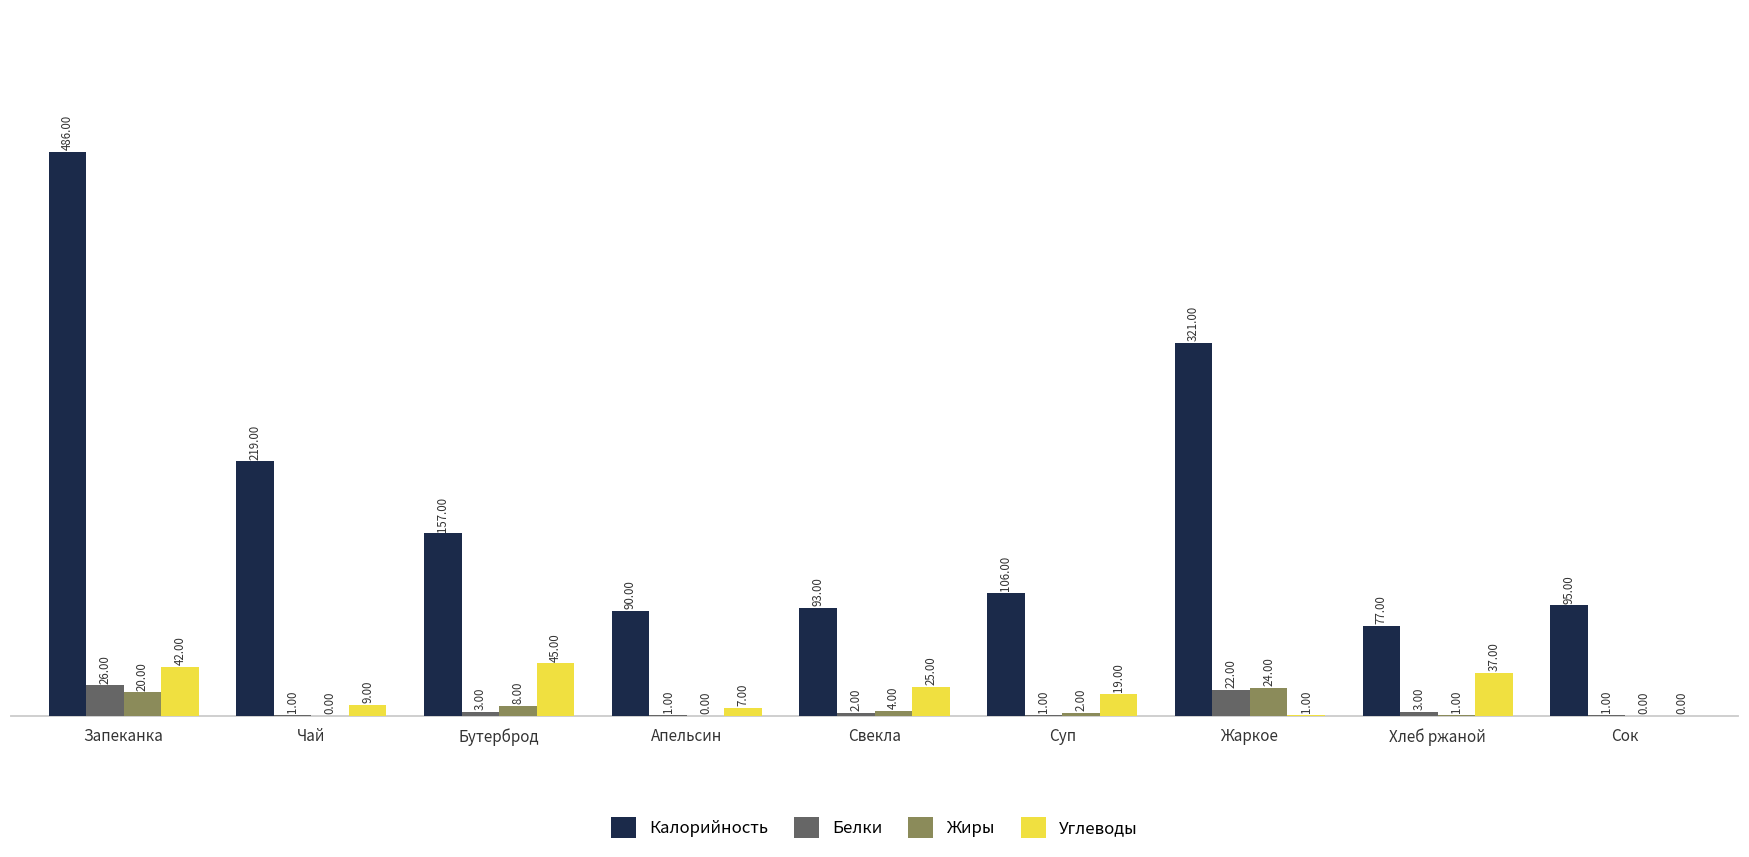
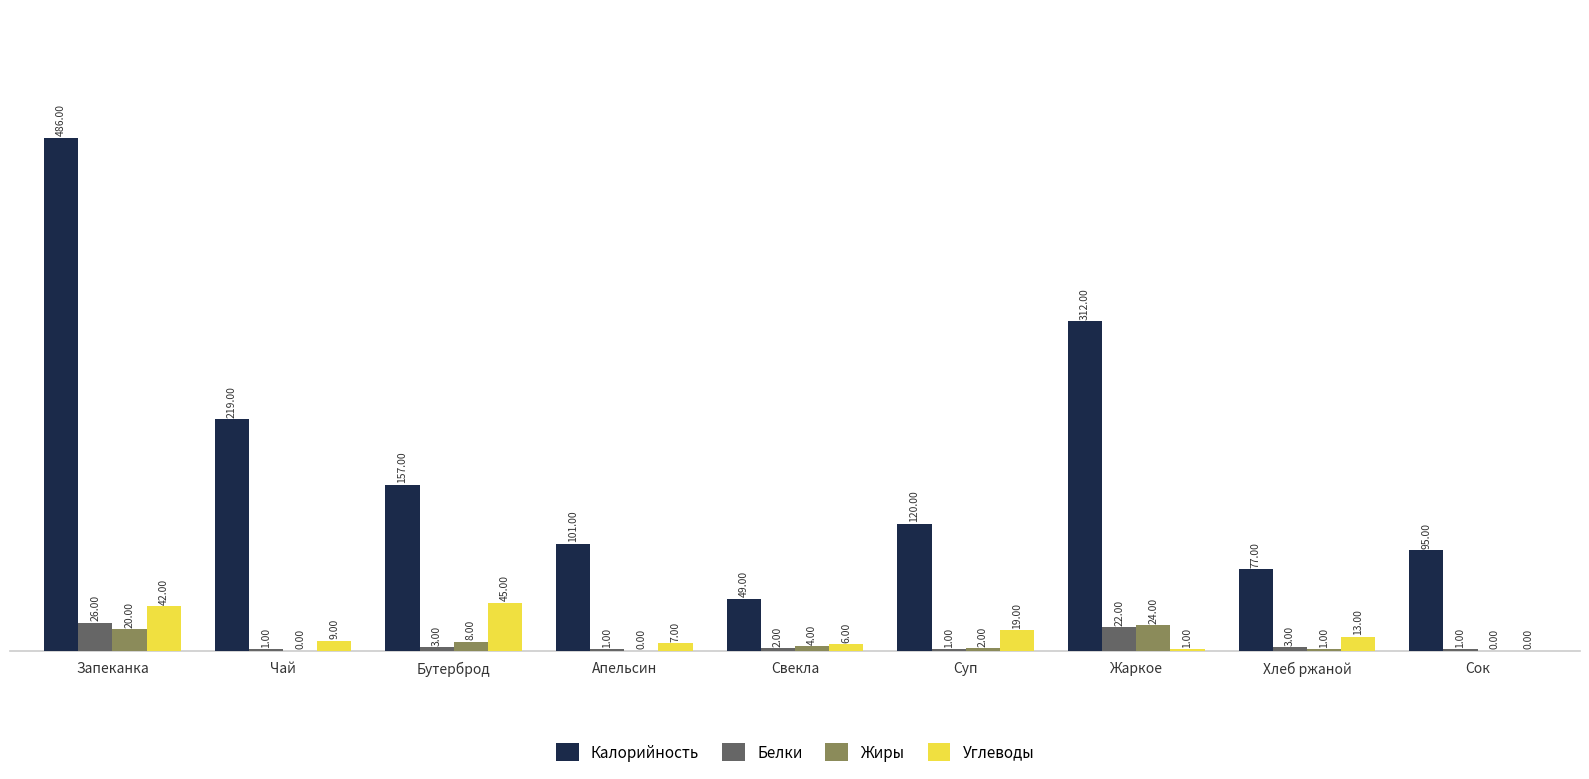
Калорийность, Апельсин: 90.00 -> 101.00
Калорийность, Свекла: 93.00 -> 49.00
Углеводы, Свекла: 25.00 -> 6.00
Калорийность, Суп: 106.00 -> 120.00
Калорийность, Жаркое: 321.00 -> 312.00
Углеводы, Хлеб ржаной: 37.00 -> 13.00
